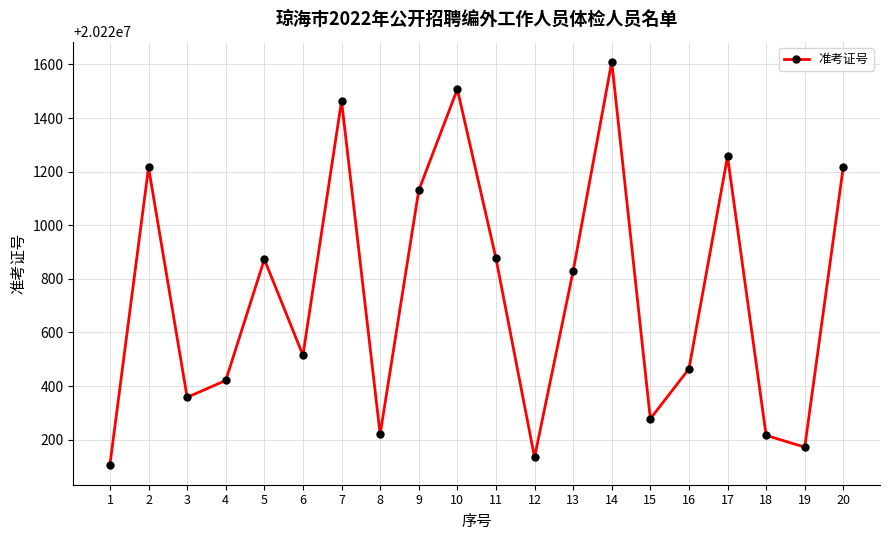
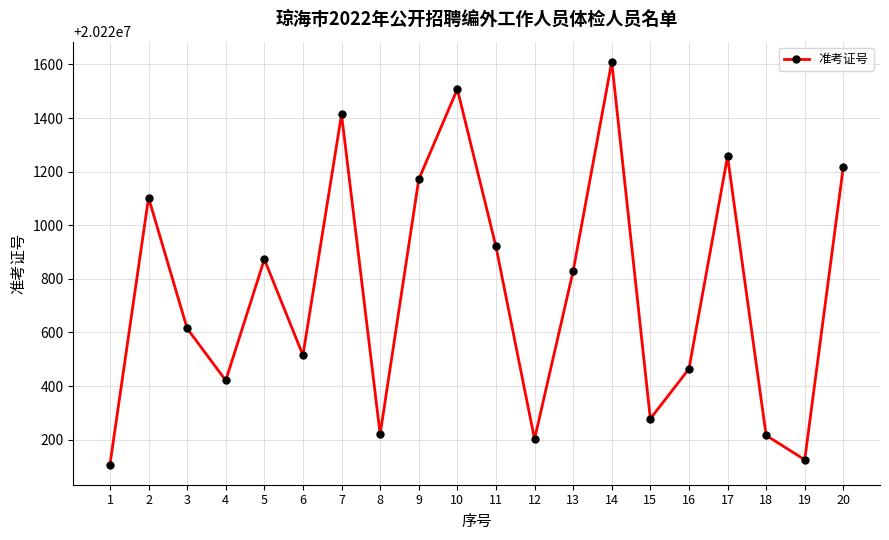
2: 20221220 -> 20221100
3: 20220360 -> 20220620
7: 20221460 -> 20221410
9: 20221130 -> 20221170
11: 20220880 -> 20220920
12: 20220130 -> 20220200
19: 20220170 -> 20220130
